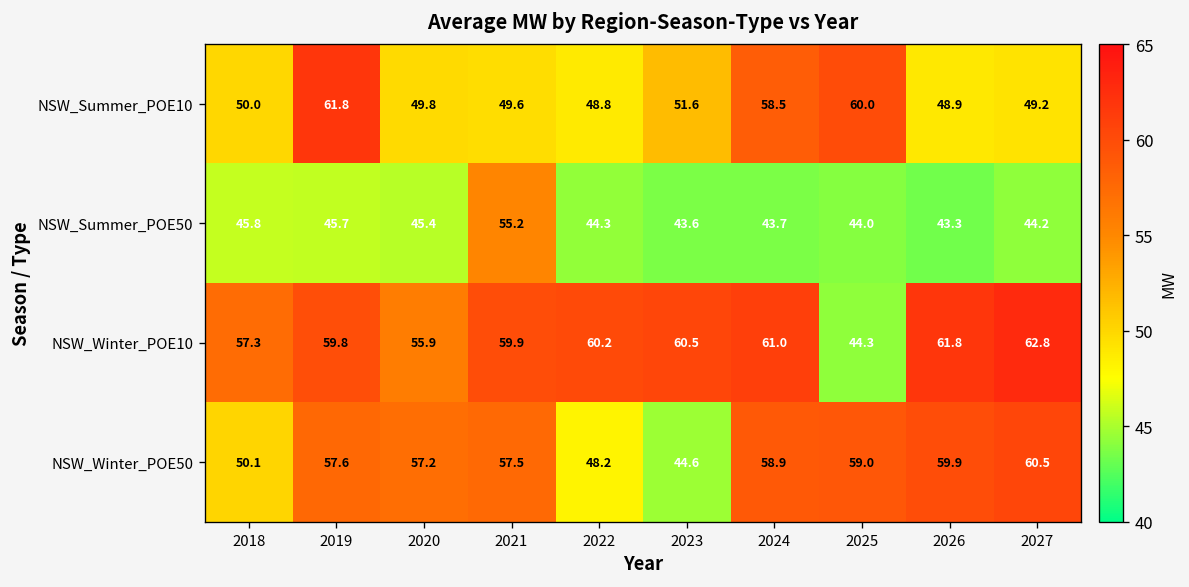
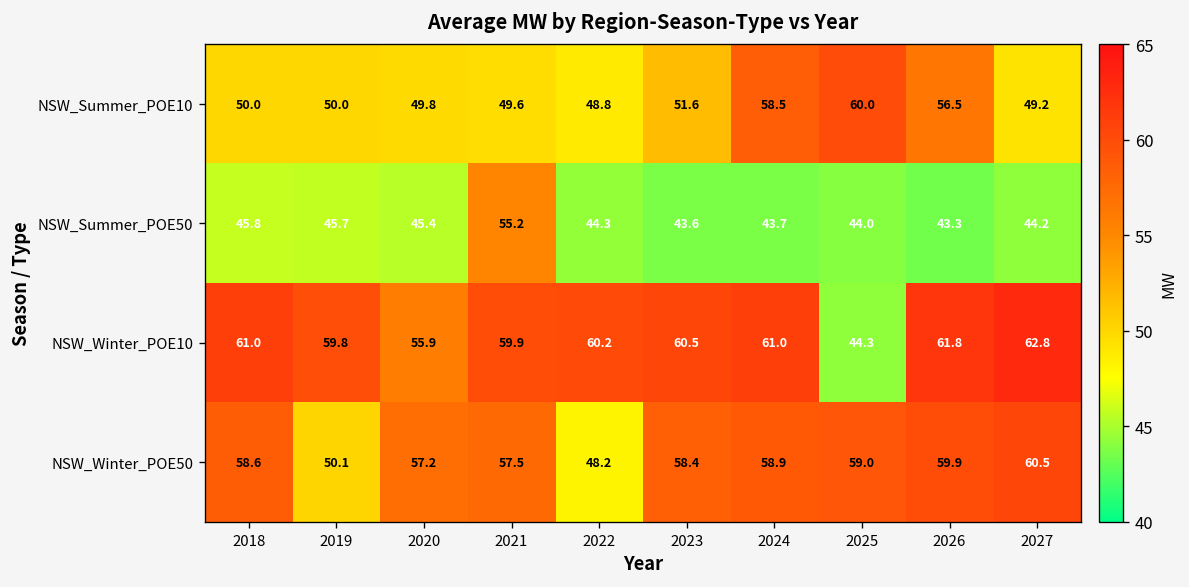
NSW_Summer_POE10, 2019: 61.8 -> 50.0
NSW_Summer_POE10, 2026: 48.9 -> 56.5
NSW_Winter_POE10, 2018: 57.3 -> 61.0
NSW_Winter_POE50, 2018: 50.1 -> 58.6
NSW_Winter_POE50, 2019: 57.6 -> 50.1
NSW_Winter_POE50, 2023: 44.6 -> 58.4
